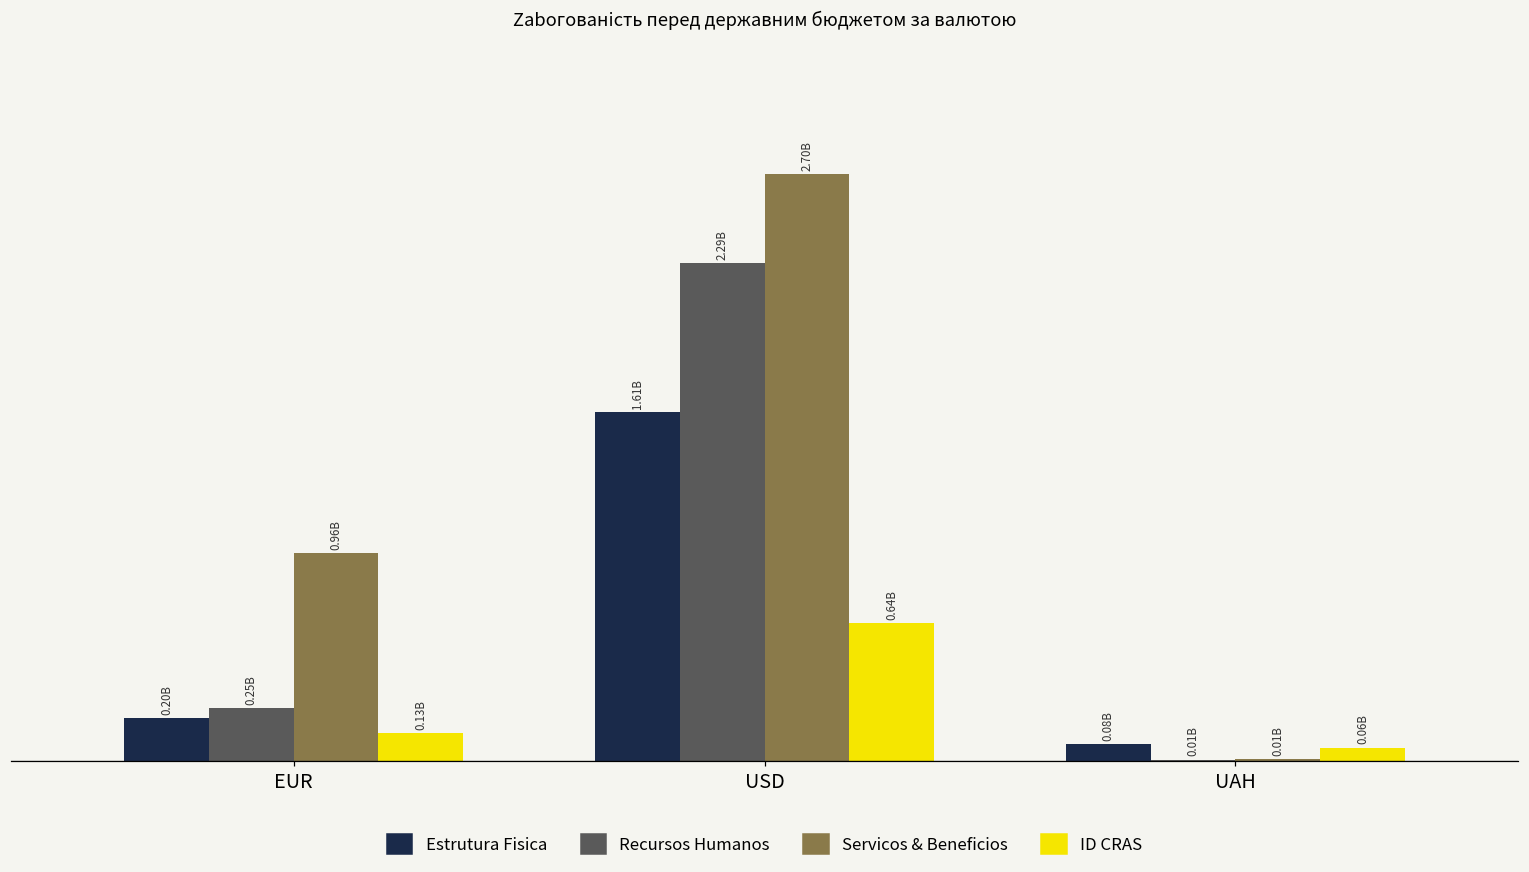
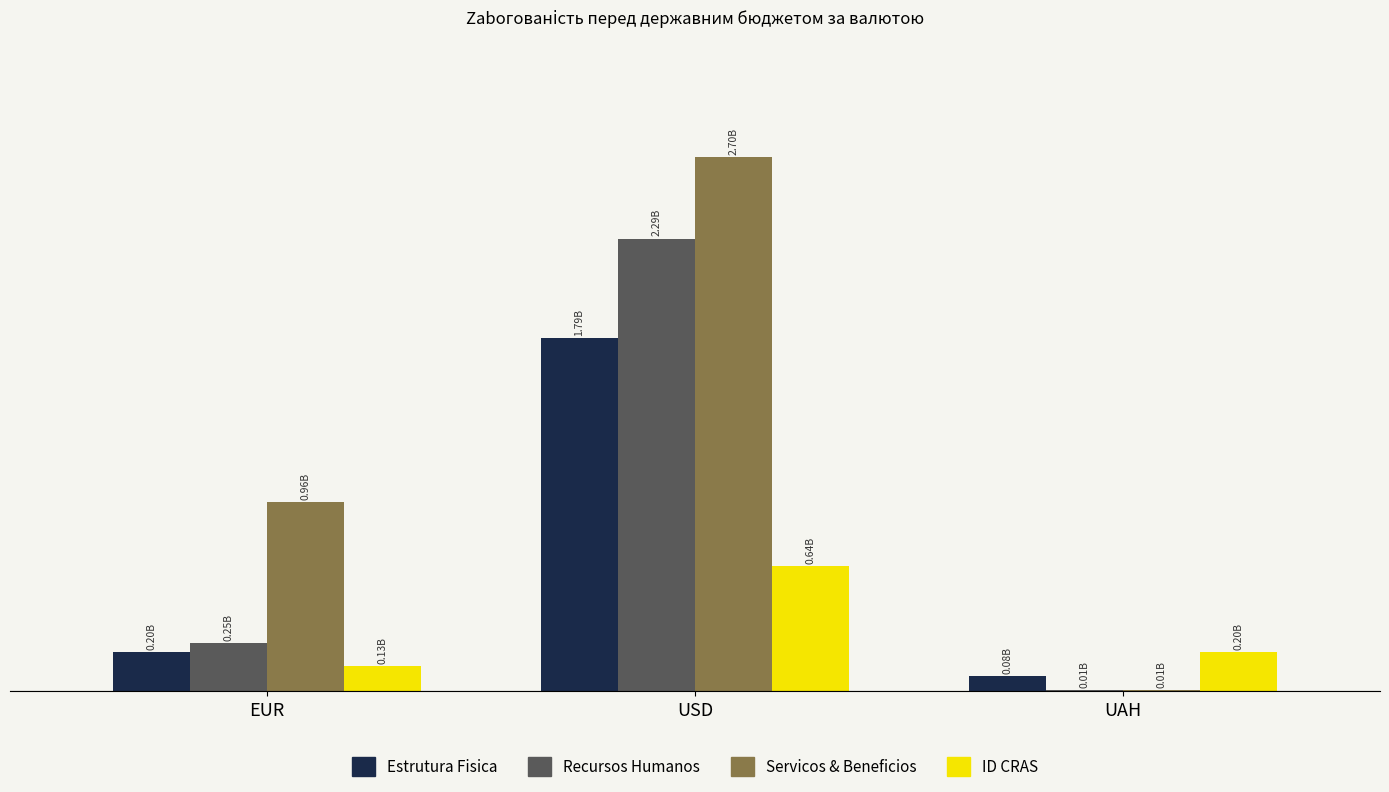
Estrutura Fisica, USD: 1.61B -> 1.79B
ID CRAS, UAH: 0.06B -> 0.20B
